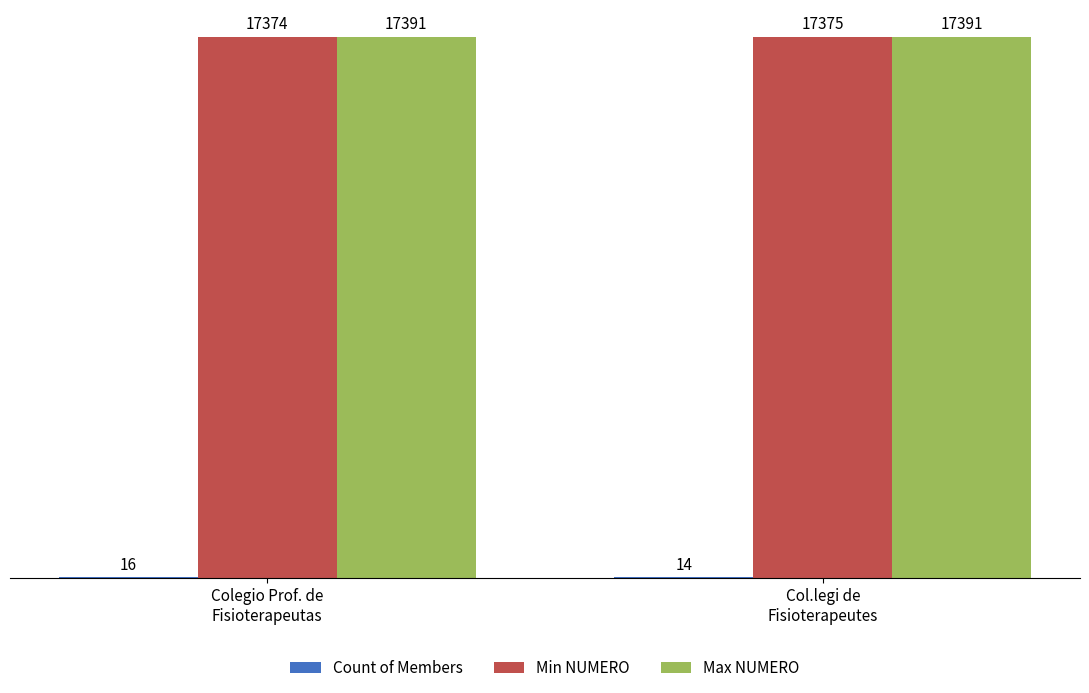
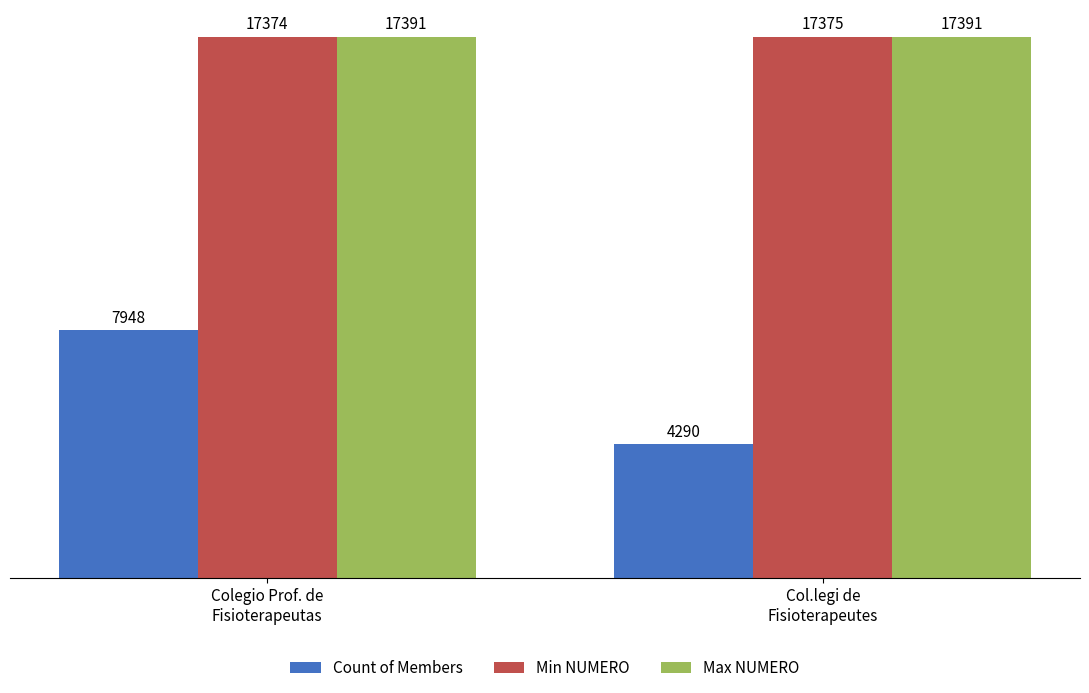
Count of Members, Colegio Prof. de Fisioterapeutas: 16 -> 7948
Count of Members, Col.legi de Fisioterapeutes: 14 -> 4290
